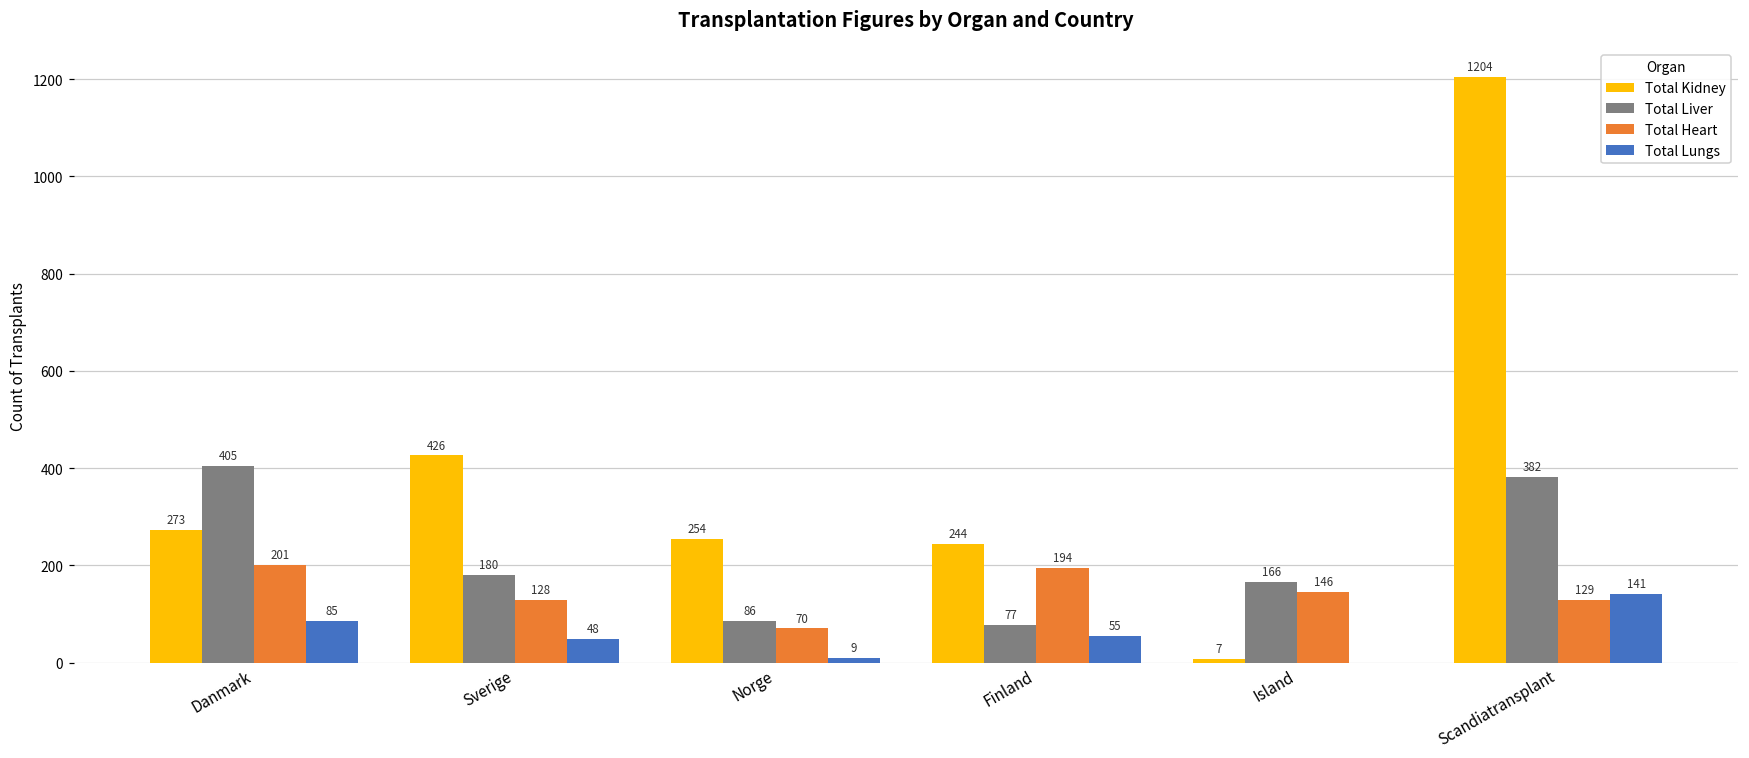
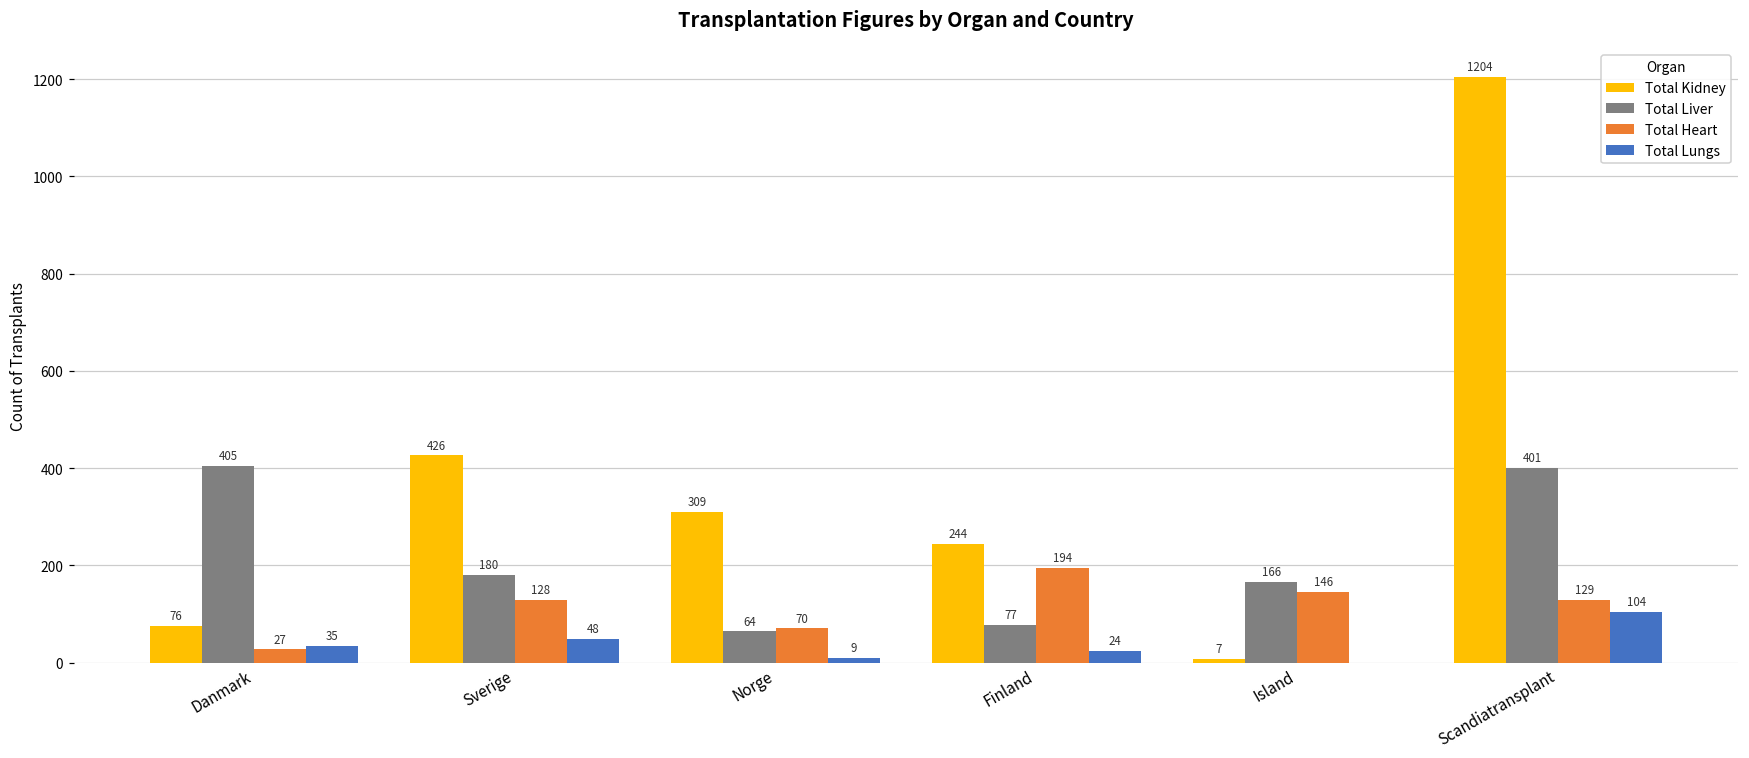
Total Kidney, Danmark: 273 -> 76
Total Heart, Danmark: 201 -> 27
Total Lungs, Danmark: 85 -> 35
Total Kidney, Norge: 254 -> 309
Total Liver, Norge: 86 -> 64
Total Lungs, Finland: 55 -> 24
Total Liver, Scandiatransplant: 382 -> 401
Total Lungs, Scandiatransplant: 141 -> 104
